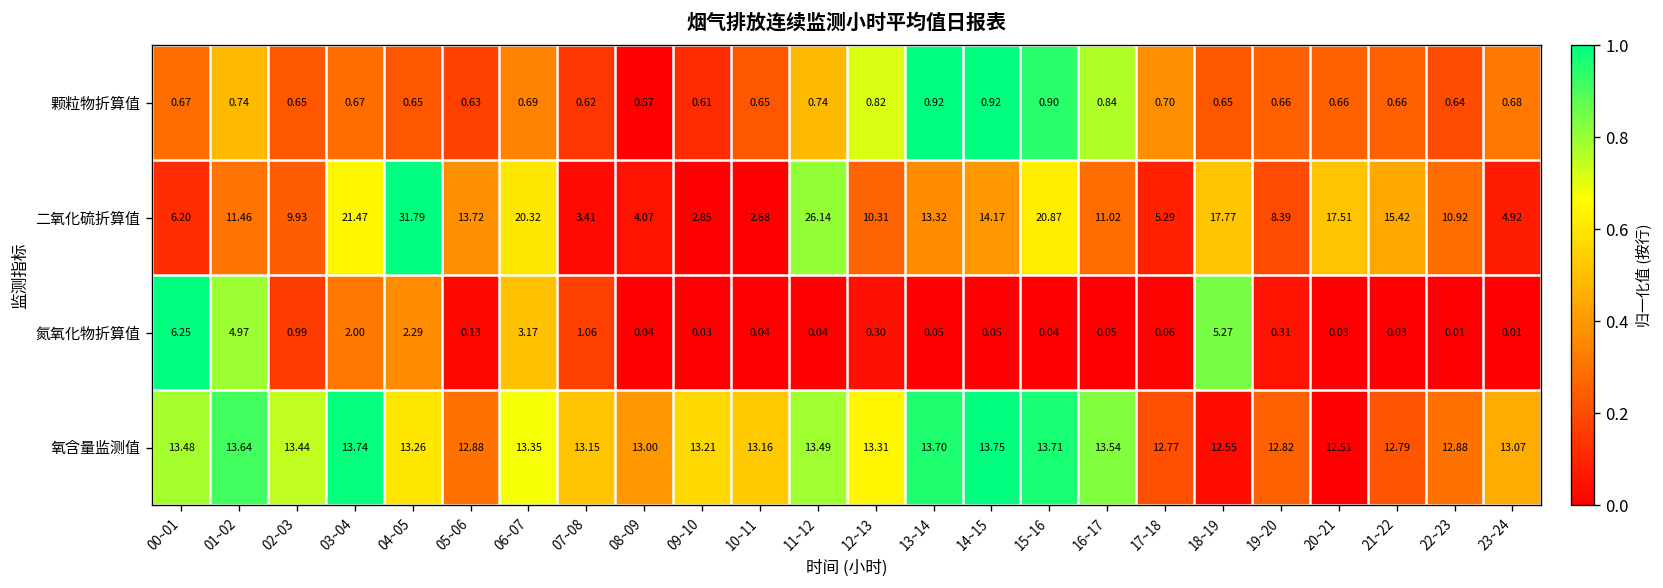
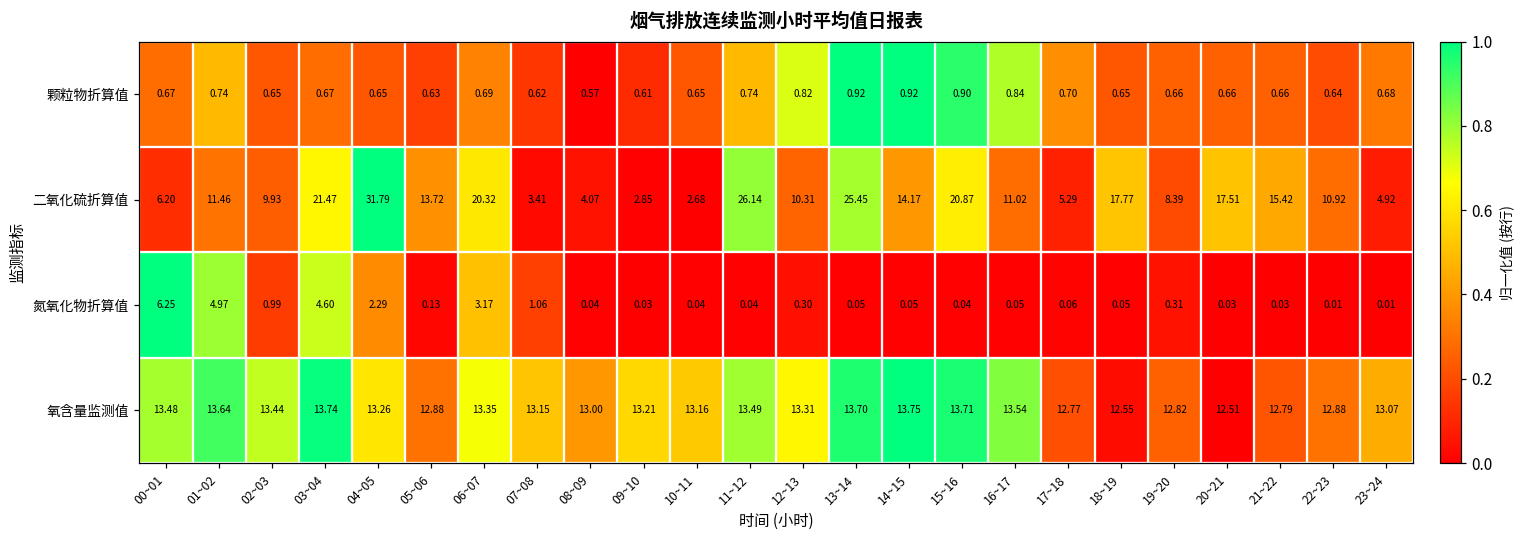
二氧化硫折算值, 13~14: 13.32 -> 25.45
氮氧化物折算值, 03~04: 2.00 -> 4.60
氮氧化物折算值, 18~19: 5.27 -> 0.05
